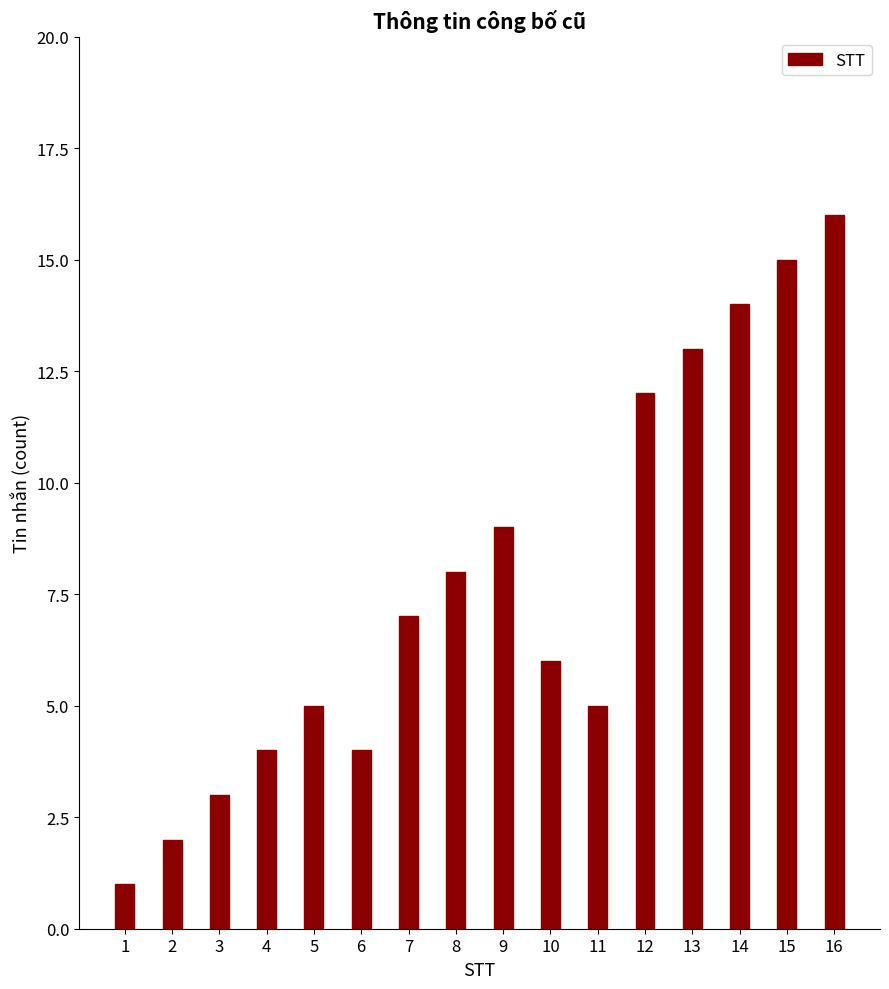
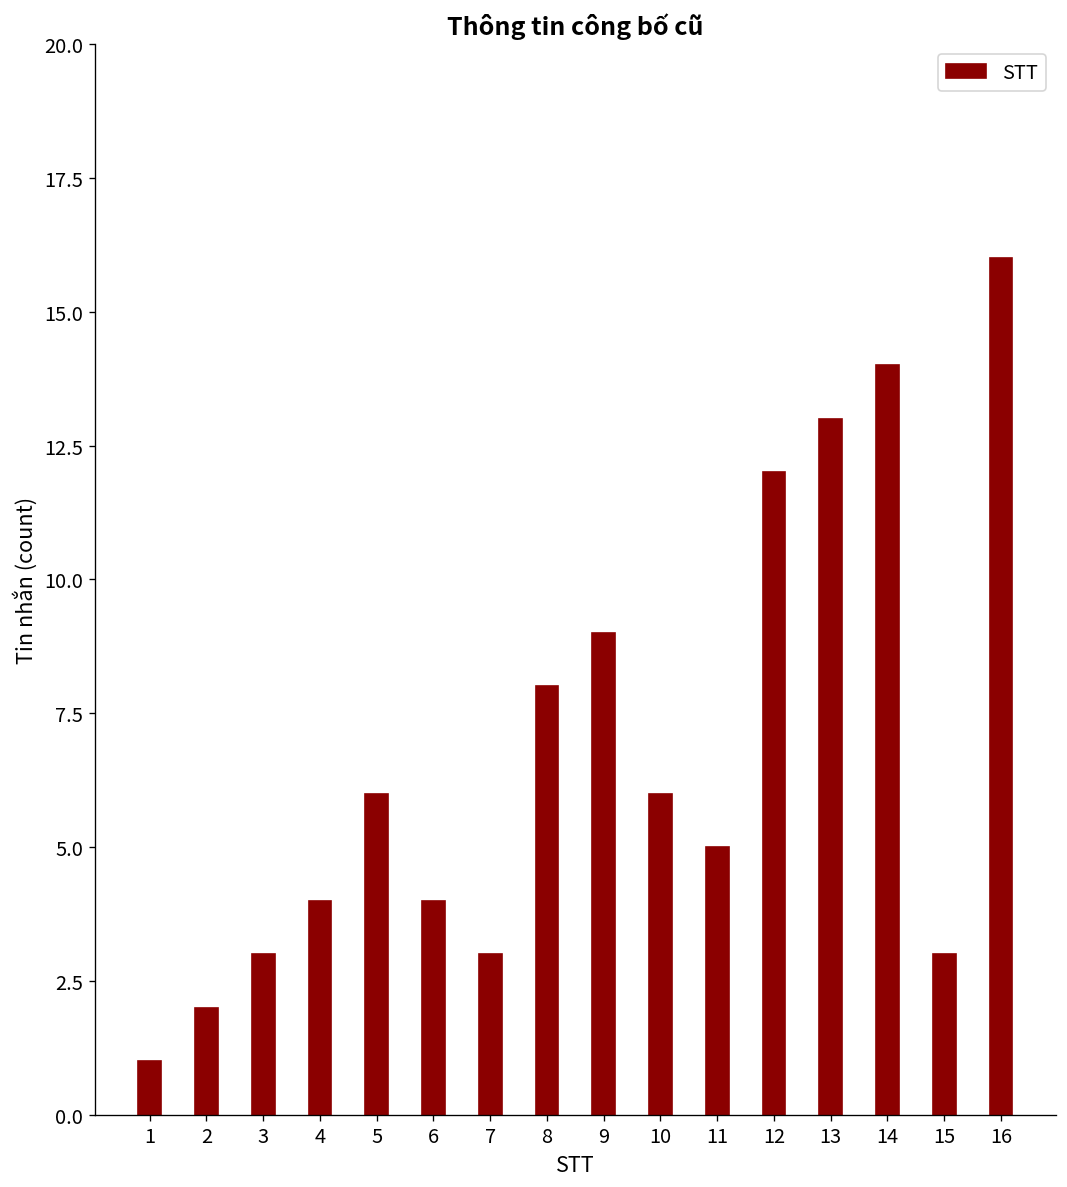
5: 5 -> 6
7: 7 -> 3
15: 15 -> 3
